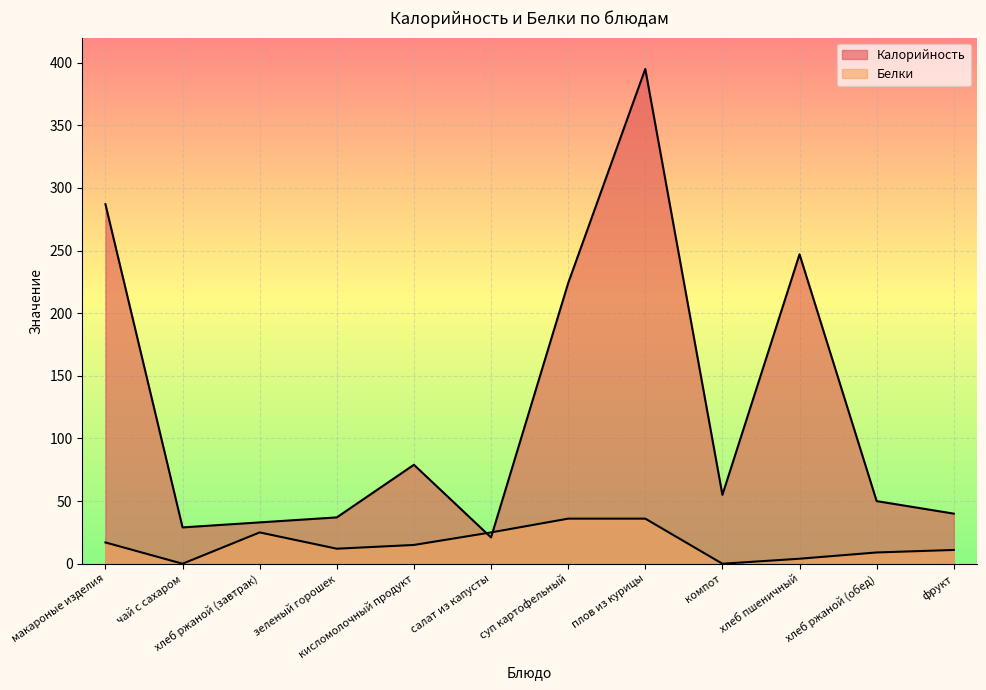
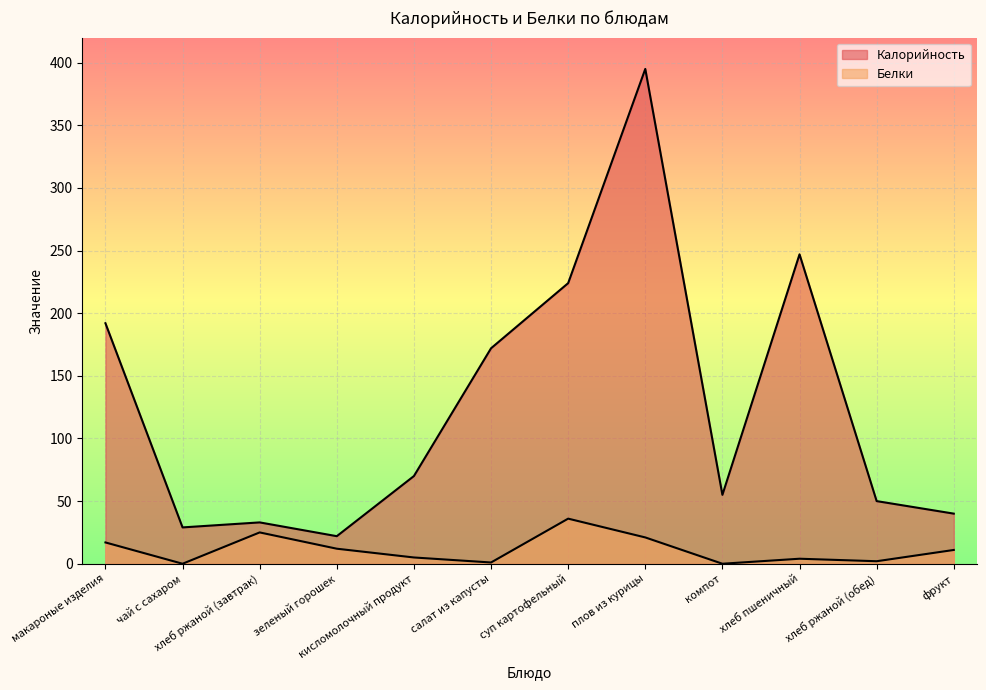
Калорийность, макароные изделия: 287 -> 192
Калорийность, зеленый горошек: 37 -> 22
Калорийность, кисломолочный продукт: 79 -> 70
Белки, кисломолочный продукт: 15 -> 5
Калорийность, салат из капусты: 21 -> 172
Белки, салат из капусты: 25 -> 1
Белки, плов из курицы: 36 -> 21
Белки, хлеб ржаной (обед): 9 -> 2
